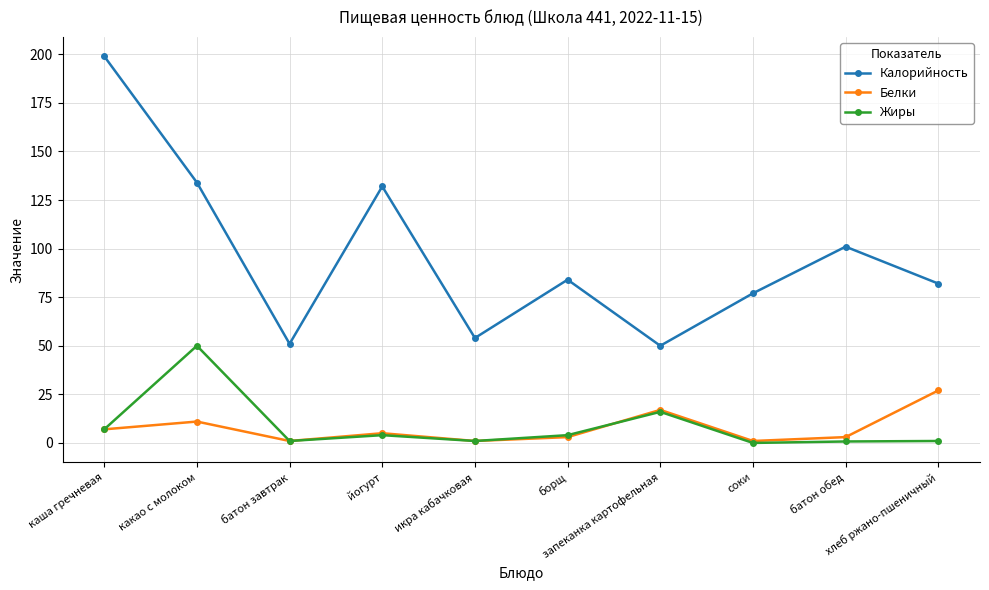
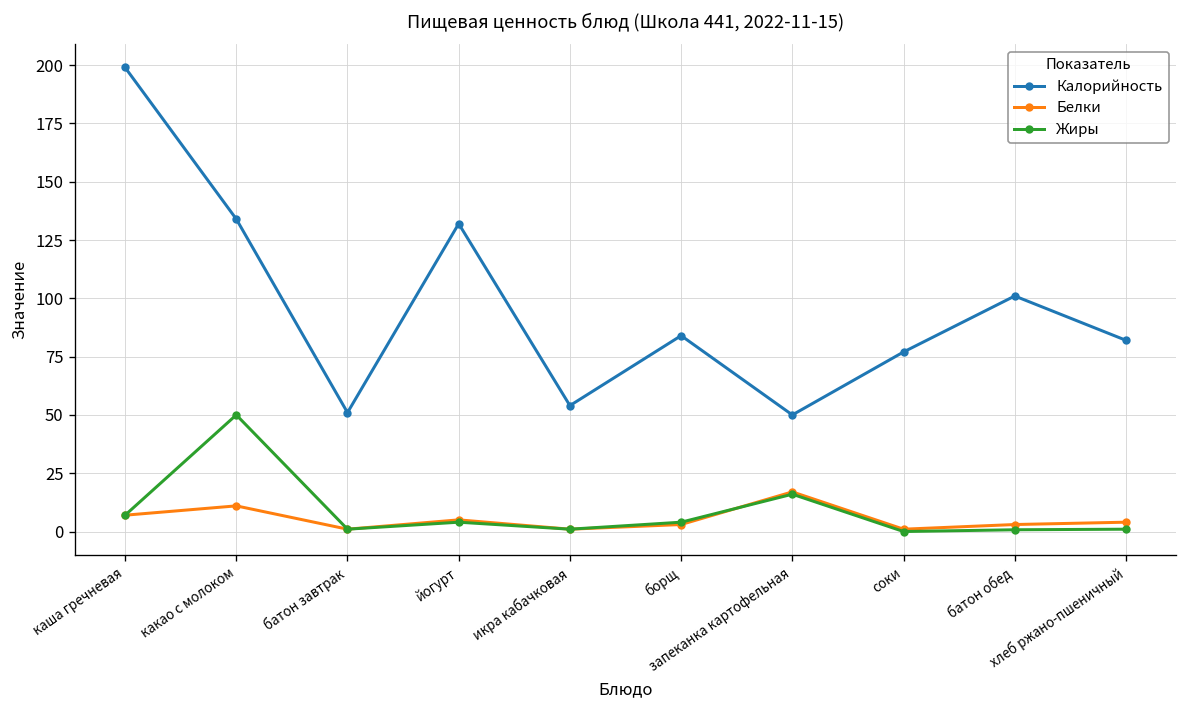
Белки, хлеб ржано-пшеничный: 27 -> 4
